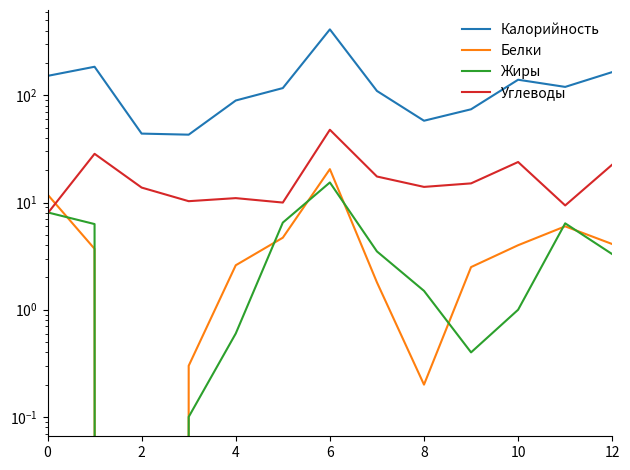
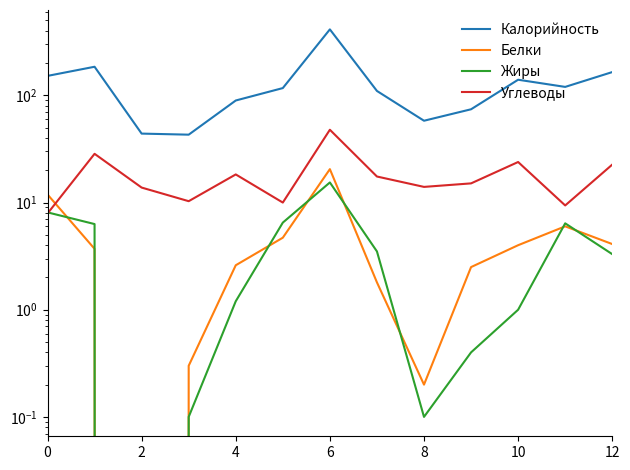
Жиры, 4: 0.6 -> 1.2
Углеводы, 4: 11 -> 18
Жиры, 8: 1.5 -> 0.1
